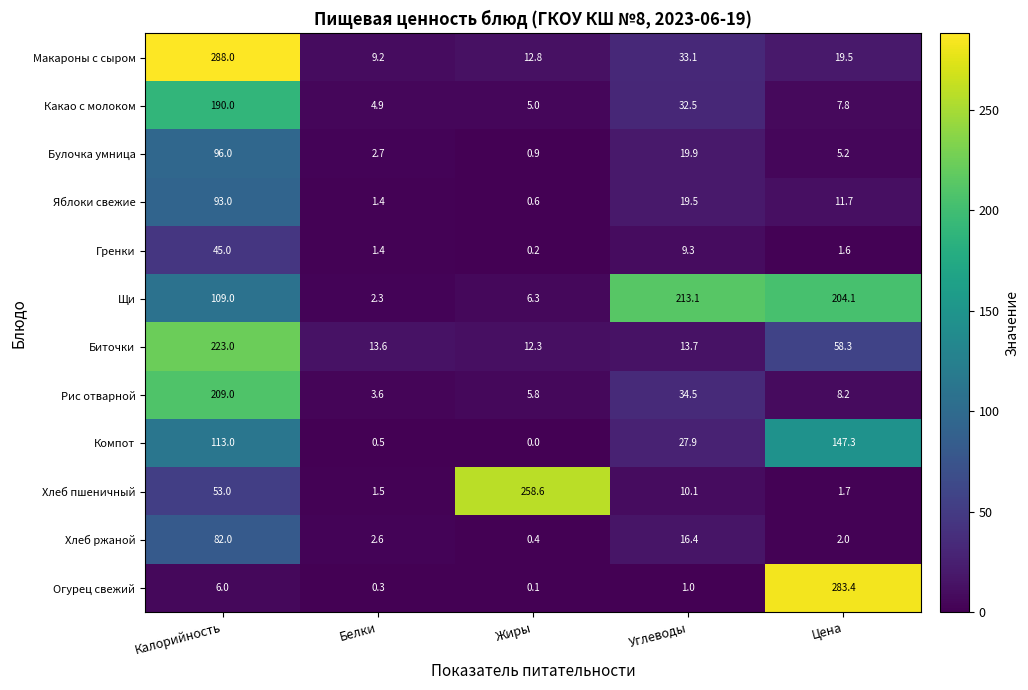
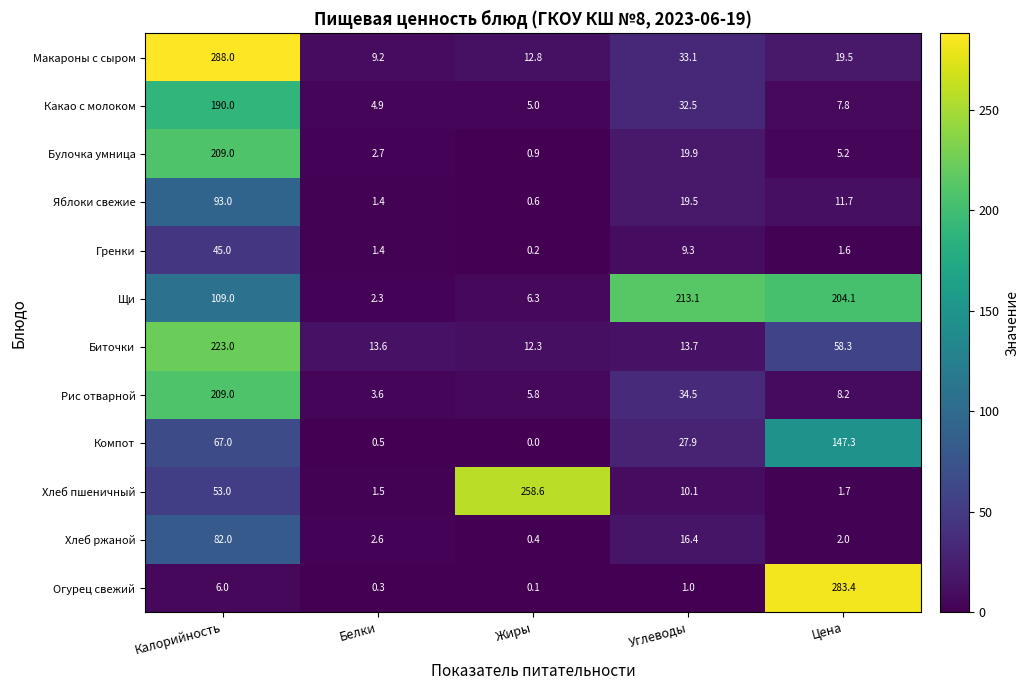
Булочка умница, Калорийность: 96.0 -> 209.0
Компот, Калорийность: 113.0 -> 67.0
